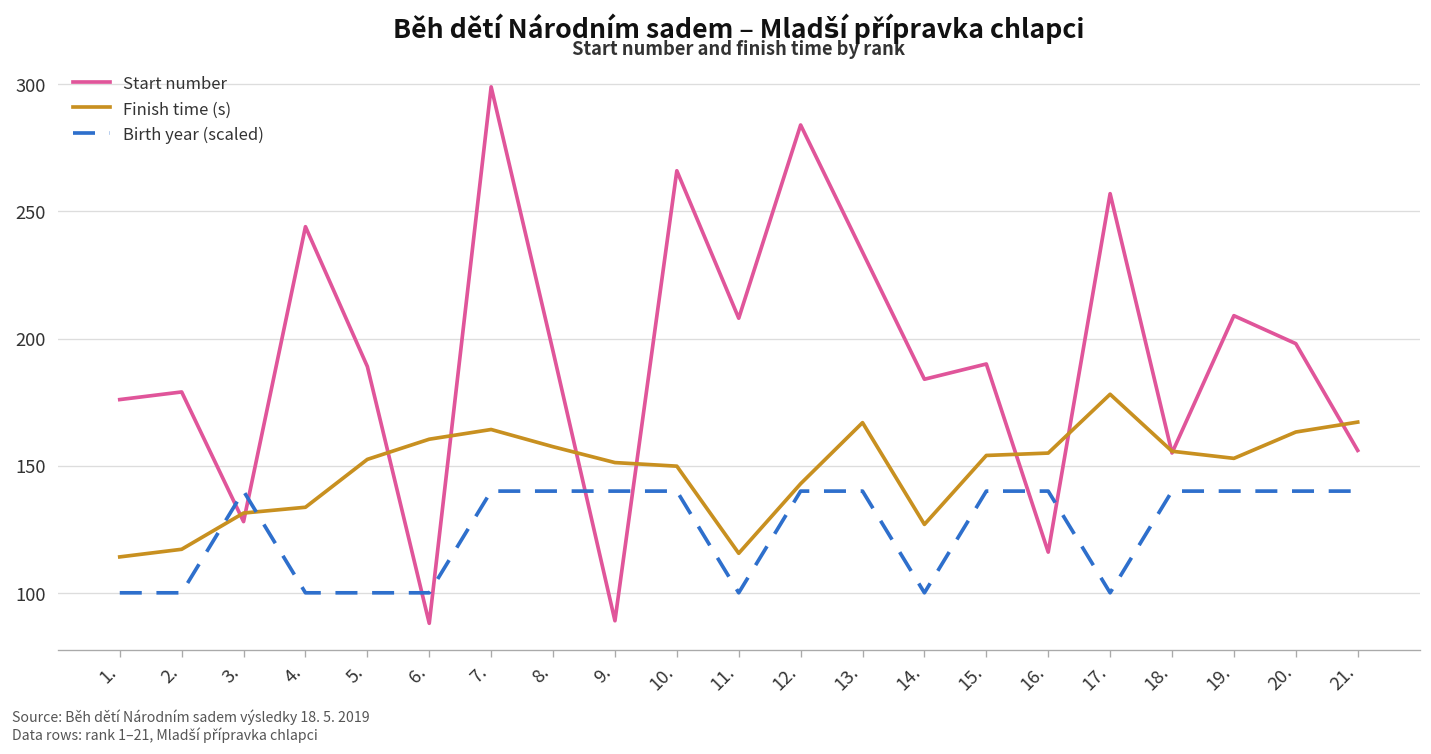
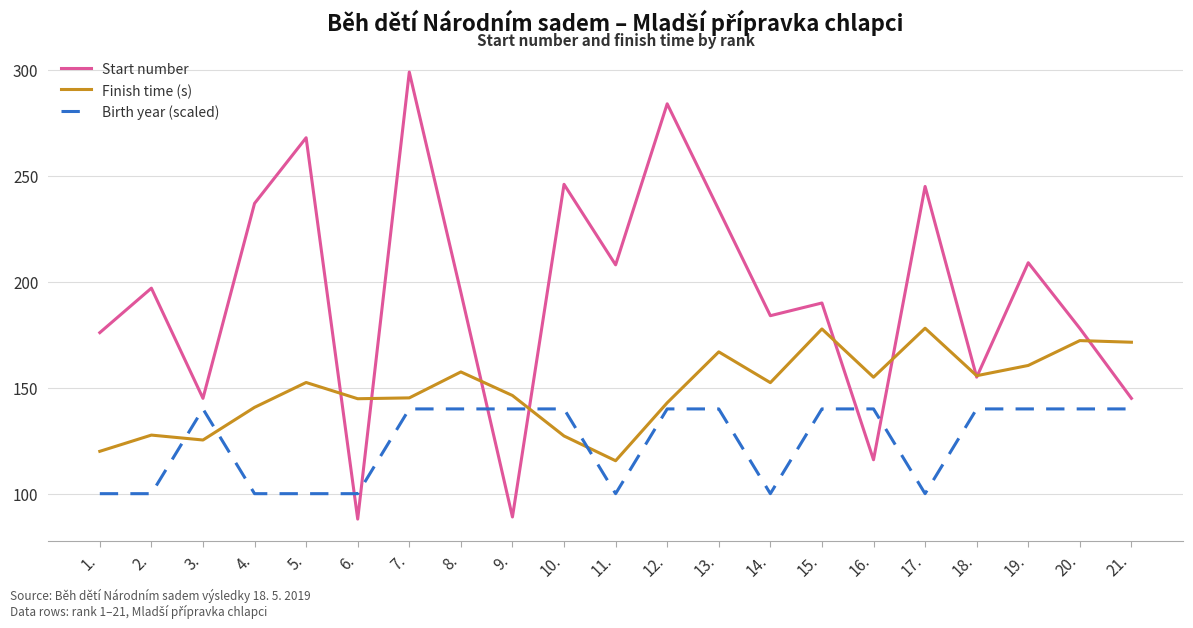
Finish time (s), 1.: 114 -> 120
Start number, 2.: 179 -> 197
Finish time (s), 2.: 117 -> 128
Start number, 3.: 128 -> 145
Finish time (s), 3.: 131 -> 125
Start number, 4.: 244 -> 237
Finish time (s), 4.: 134 -> 141
Start number, 5.: 189 -> 268
Finish time (s), 6.: 160 -> 145
Finish time (s), 7.: 164 -> 145
Finish time (s), 9.: 151 -> 146
Start number, 10.: 266 -> 246
Finish time (s), 10.: 150 -> 127
Finish time (s), 14.: 127 -> 152
Finish time (s), 15.: 154 -> 178
Start number, 17.: 257 -> 245
Finish time (s), 19.: 153 -> 161
Start number, 20.: 198 -> 178
Finish time (s), 20.: 163 -> 172
Start number, 21.: 156 -> 145
Finish time (s), 21.: 167 -> 171
